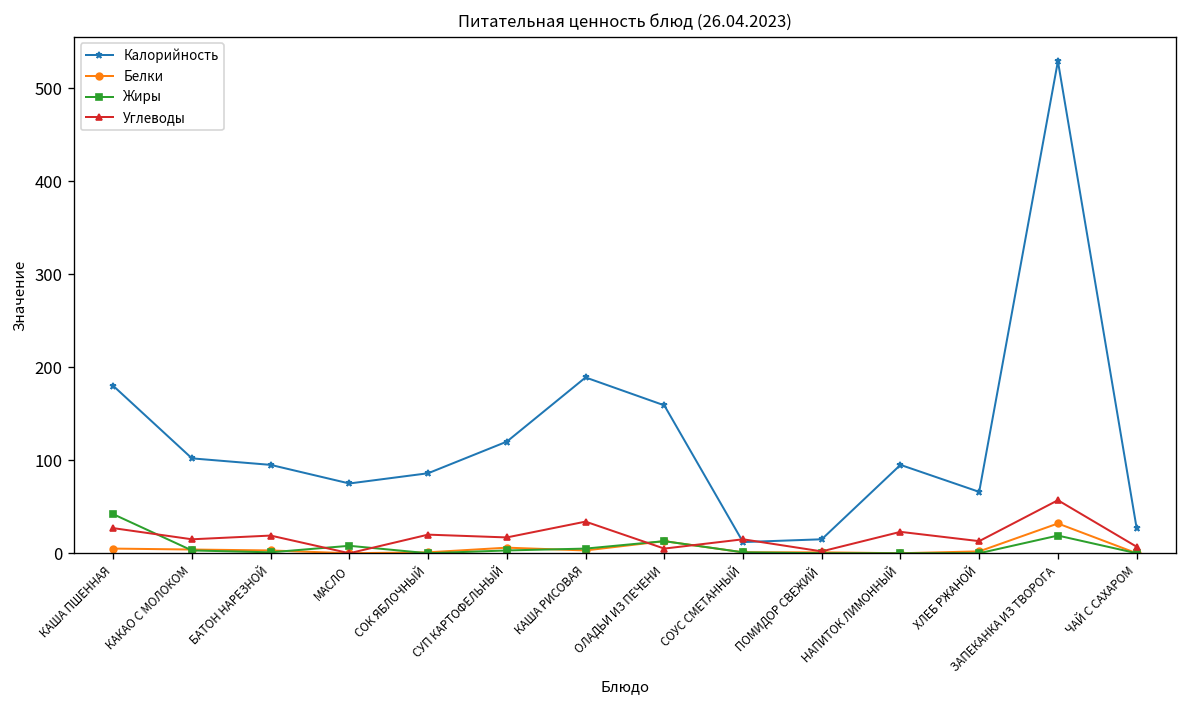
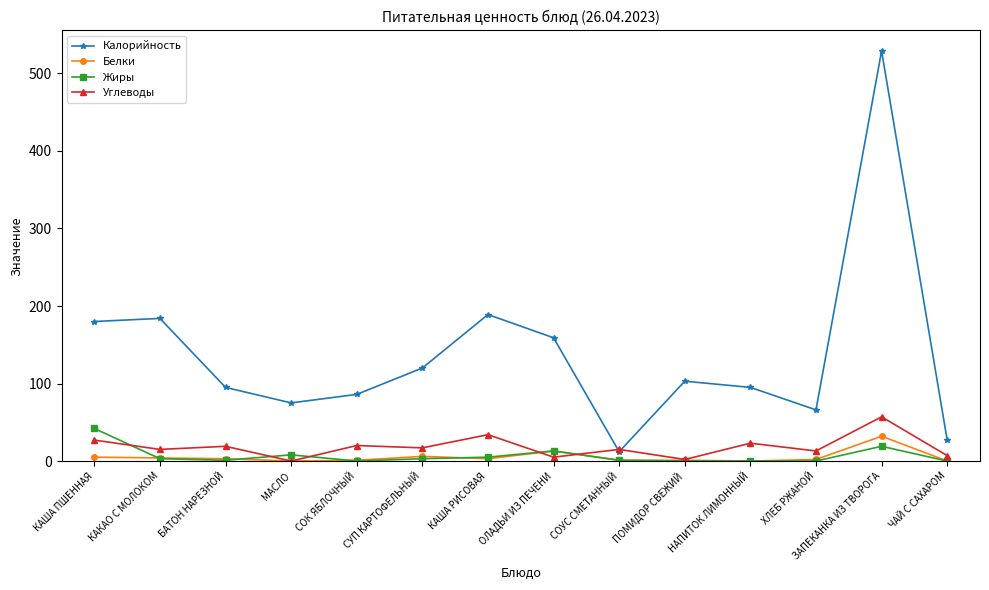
Калорийность, КАКАО С МОЛОКОМ: 100 -> 180
Калорийность, ПОМИДОР СВЕЖИЙ: 20 -> 100
